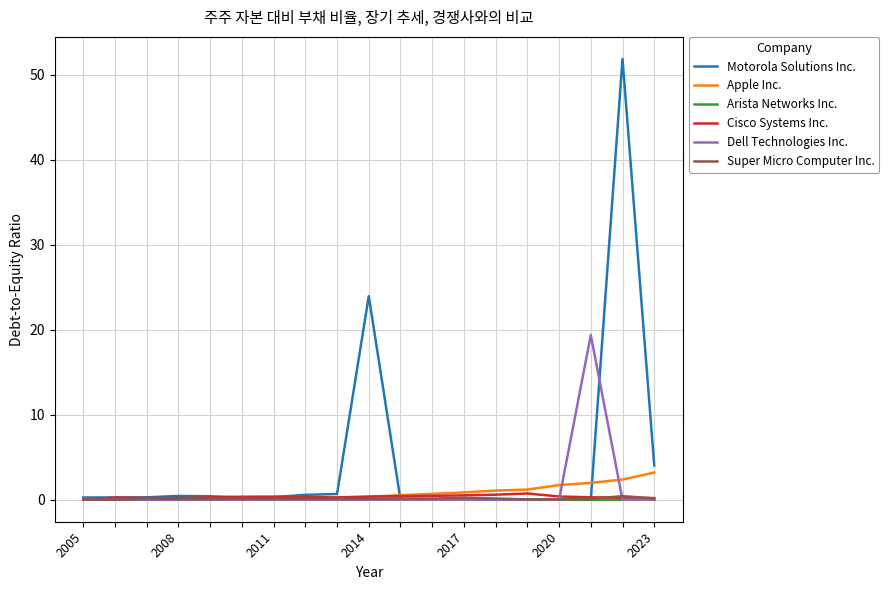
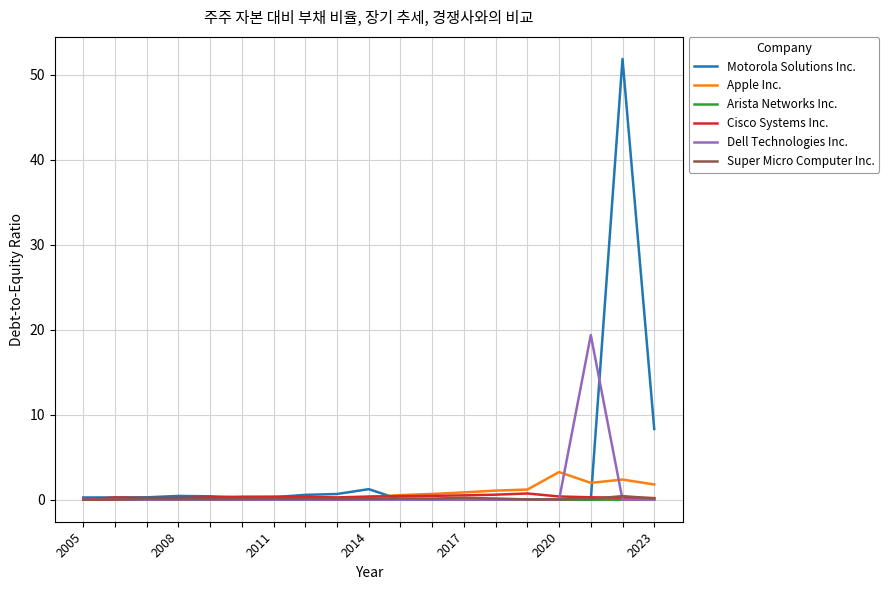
Motorola Solutions Inc., 2014: 24 -> 1
Apple Inc., 2020: 2 -> 3
Motorola Solutions Inc., 2023: 4 -> 8
Apple Inc., 2023: 3 -> 2
